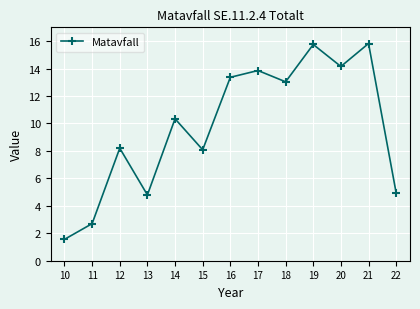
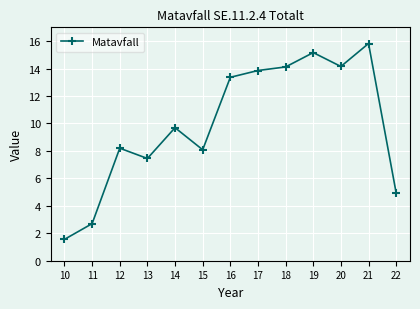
13: 4.8 -> 7.4
14: 10.3 -> 9.7
18: 13.0 -> 14.1
19: 15.8 -> 15.2
